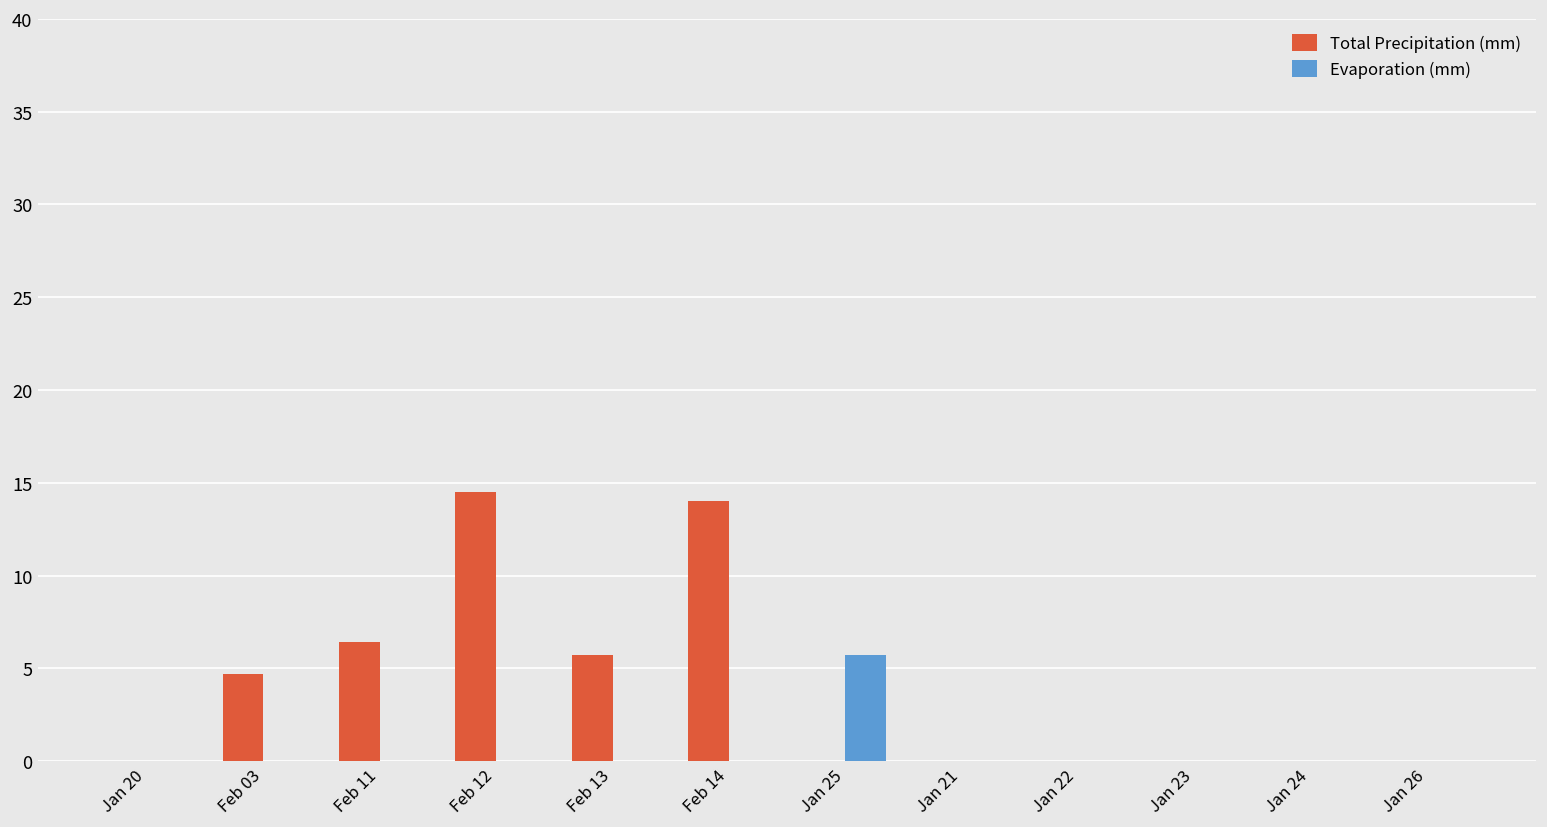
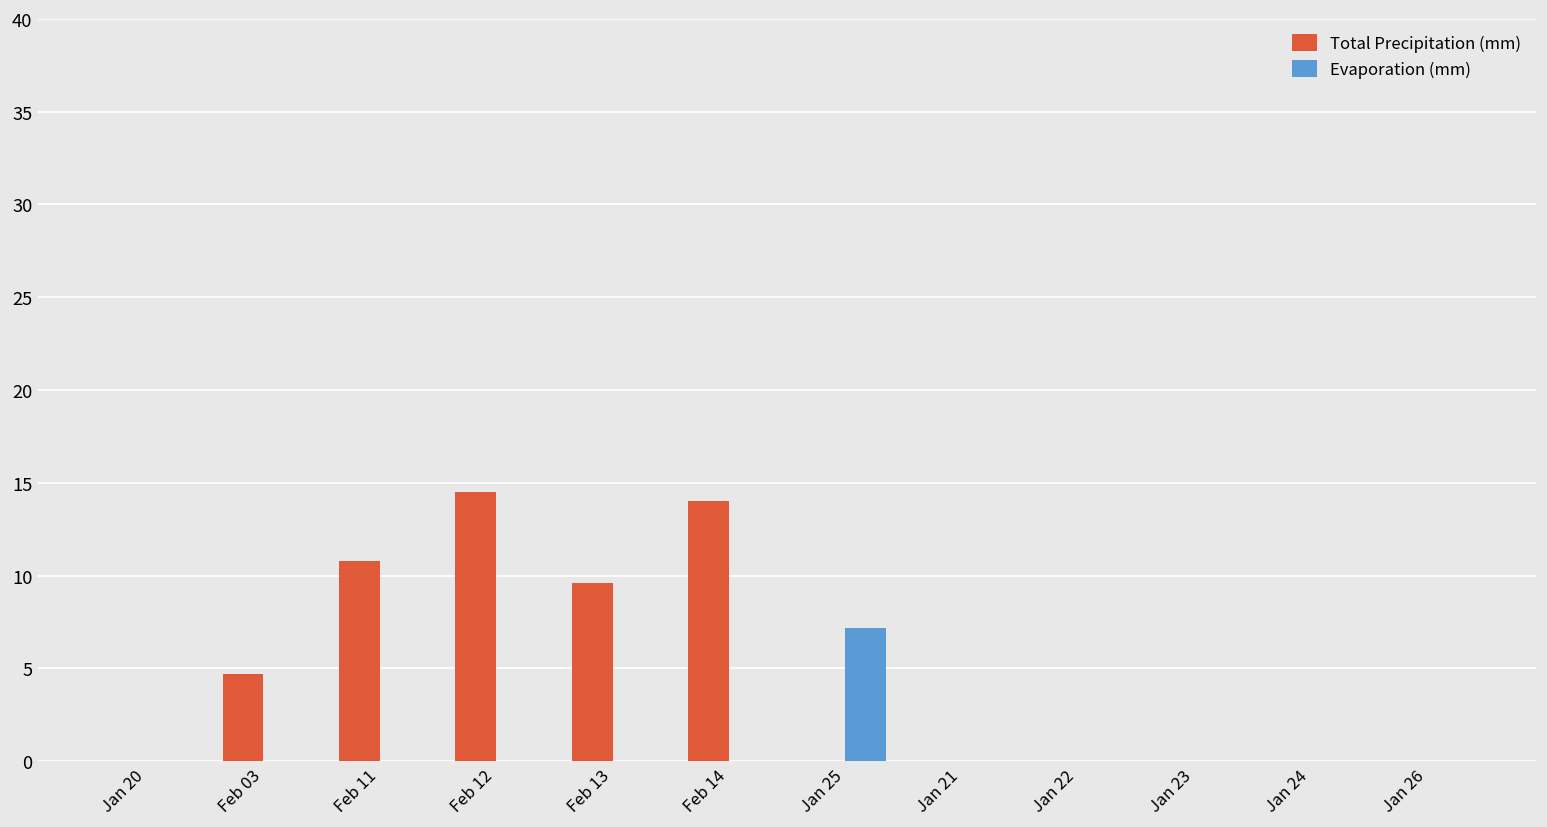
Total Precipitation (mm), Feb 11: 6.4 -> 10.8
Total Precipitation (mm), Feb 13: 5.7 -> 9.6
Evaporation (mm), Jan 25: 5.7 -> 7.2
